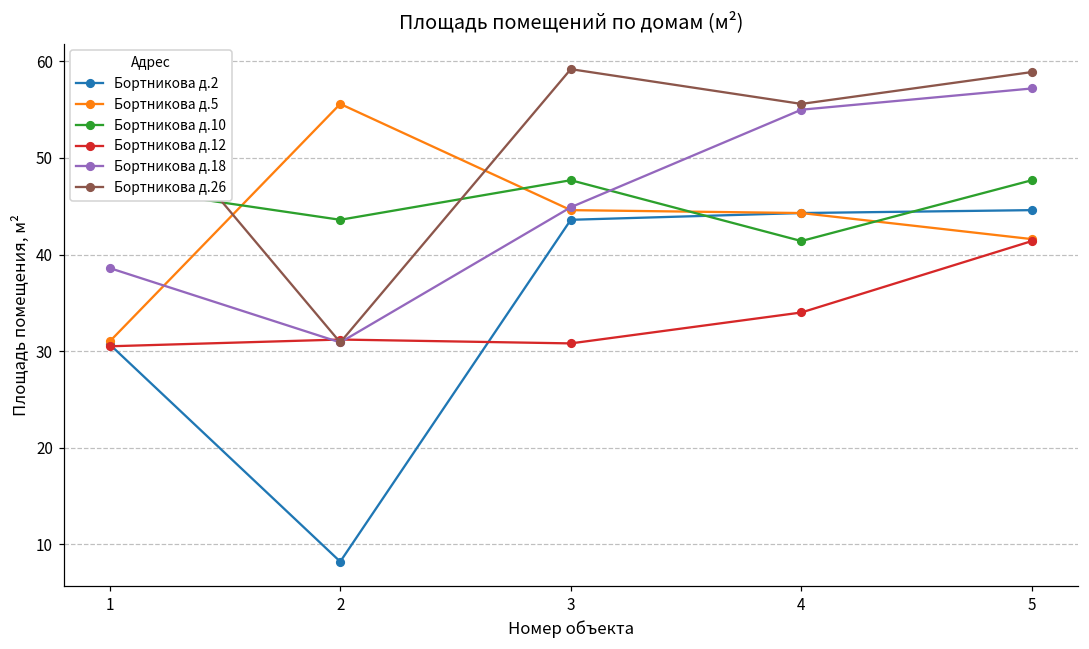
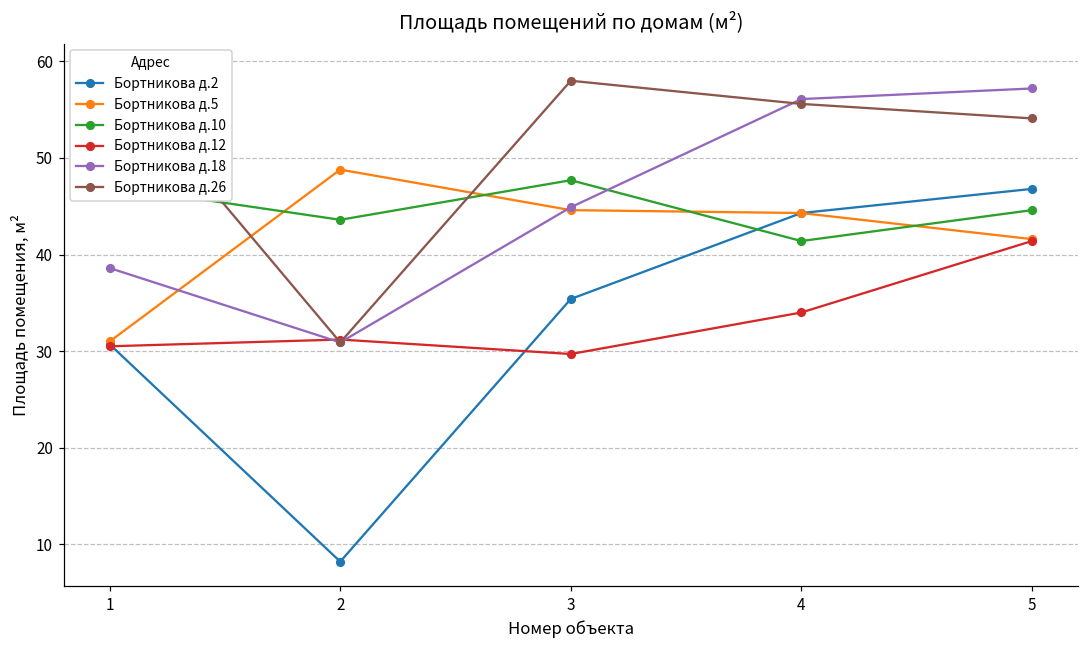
Бортникова д.5, 2: 56 -> 49
Бортникова д.2, 3: 44 -> 35
Бортникова д.12, 3: 31 -> 30
Бортникова д.26, 3: 59 -> 58
Бортникова д.18, 4: 55 -> 56
Бортникова д.2, 5: 45 -> 47
Бортникова д.10, 5: 48 -> 45
Бортникова д.26, 5: 59 -> 54
